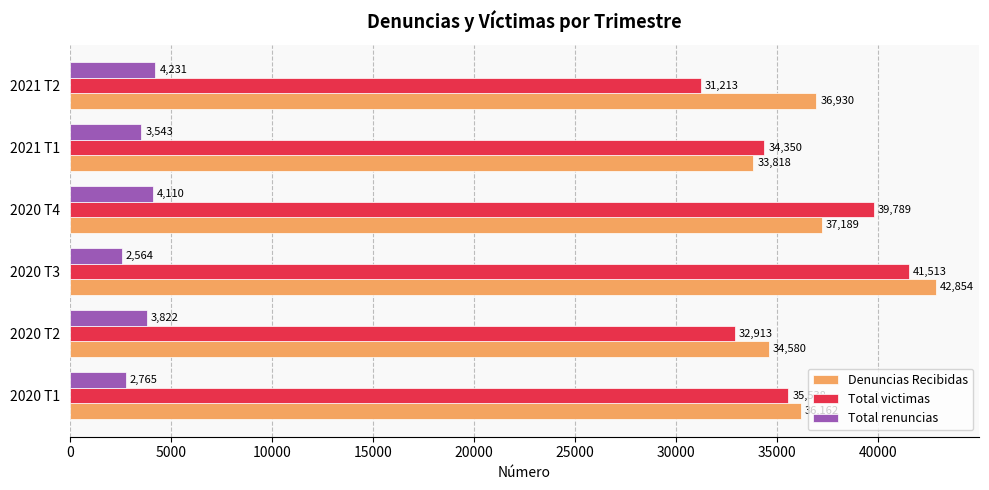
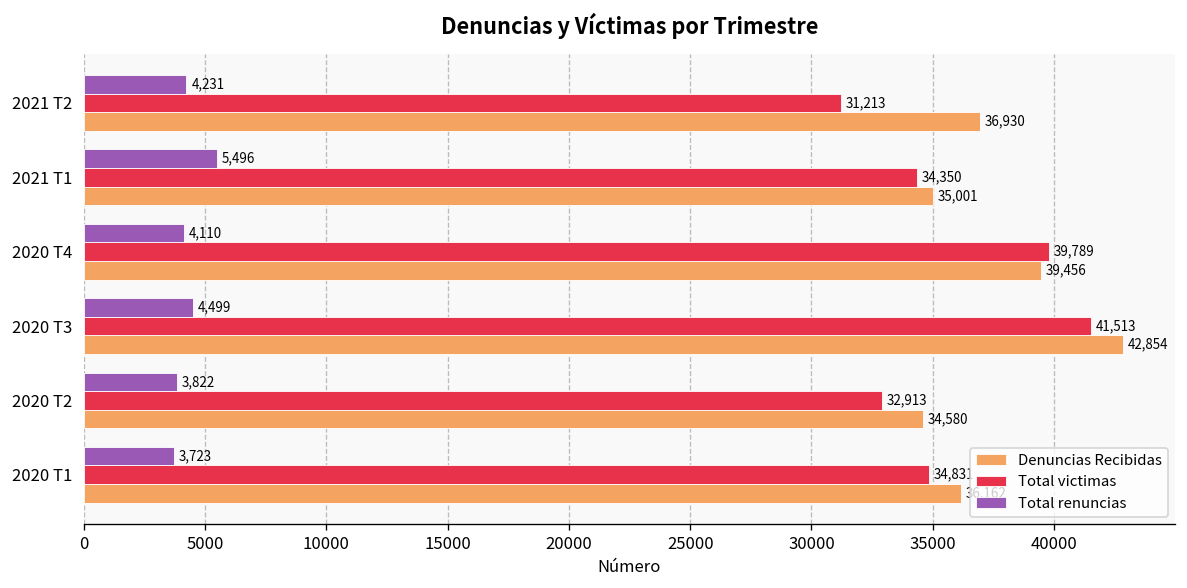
Total renuncias, 2021 T1: 3,543 -> 5,496
Denuncias Recibidas, 2021 T1: 33,818 -> 35,001
Denuncias Recibidas, 2020 T4: 37,189 -> 39,456
Total renuncias, 2020 T3: 2,564 -> 4,499
Total renuncias, 2020 T1: 2,765 -> 3,723
Total victimas, 2020 T1: 35500 -> 34800
